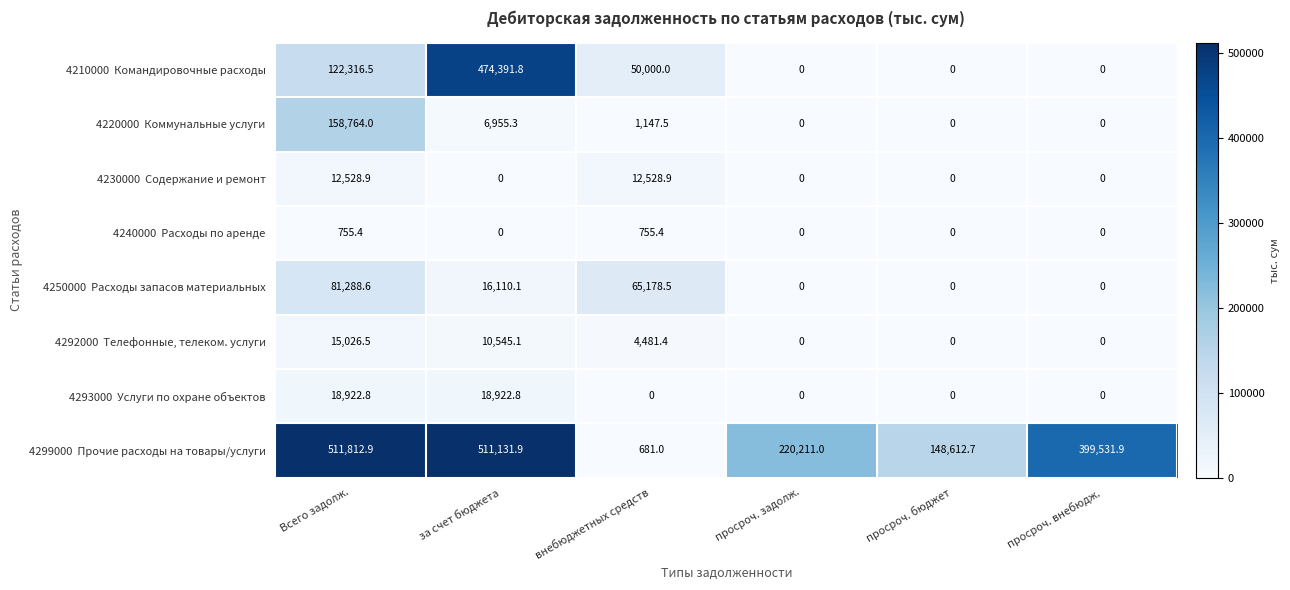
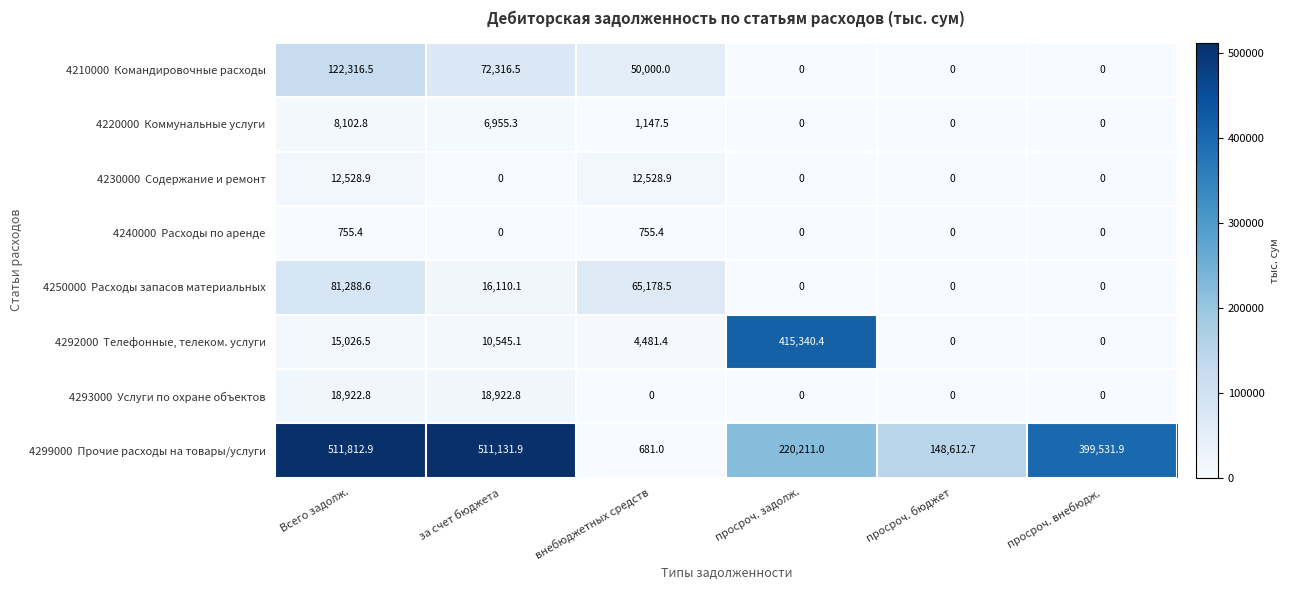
4210000 Командировочные расходы, за счет бюджета: 474,391.8 -> 72,316.5
4220000 Коммунальные услуги, Всего задолж.: 158,764.0 -> 8,102.8
4292000 Телефонные, телеком. услуги, просроч. задолж.: 0 -> 415,340.4
